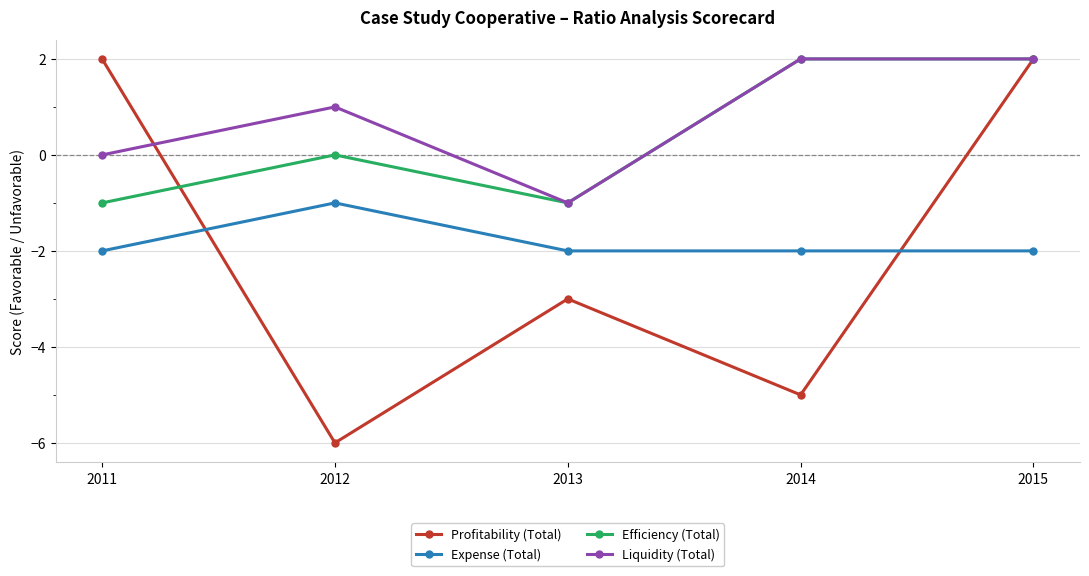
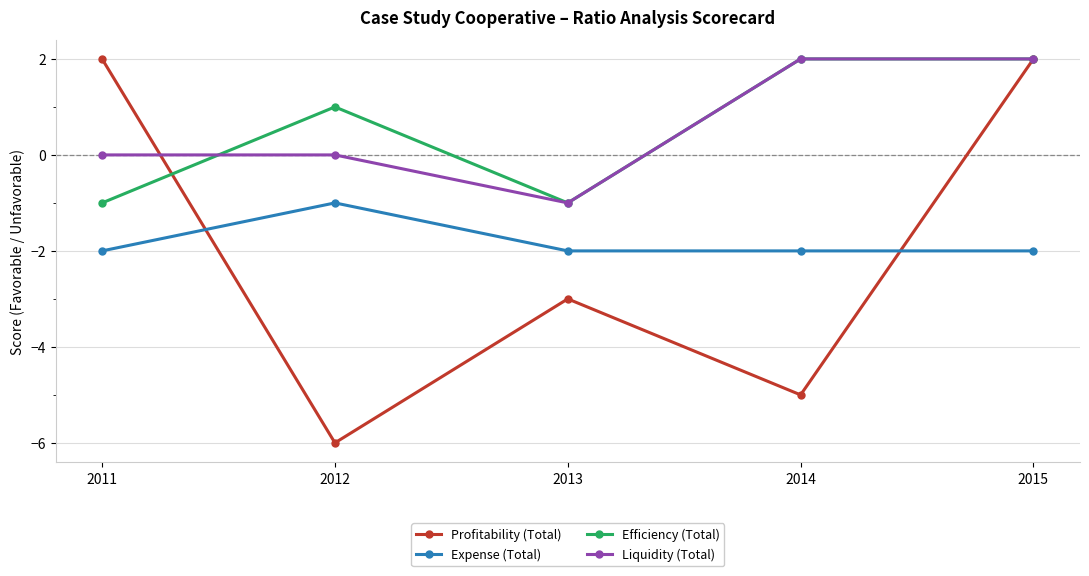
Efficiency (Total), 2012: 0 -> 1
Liquidity (Total), 2012: 1 -> 0
